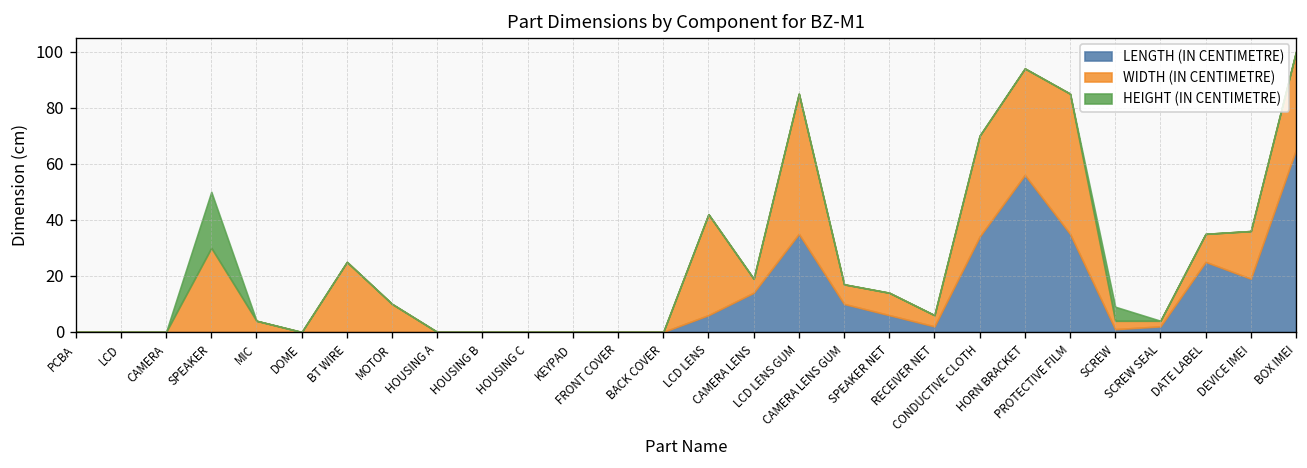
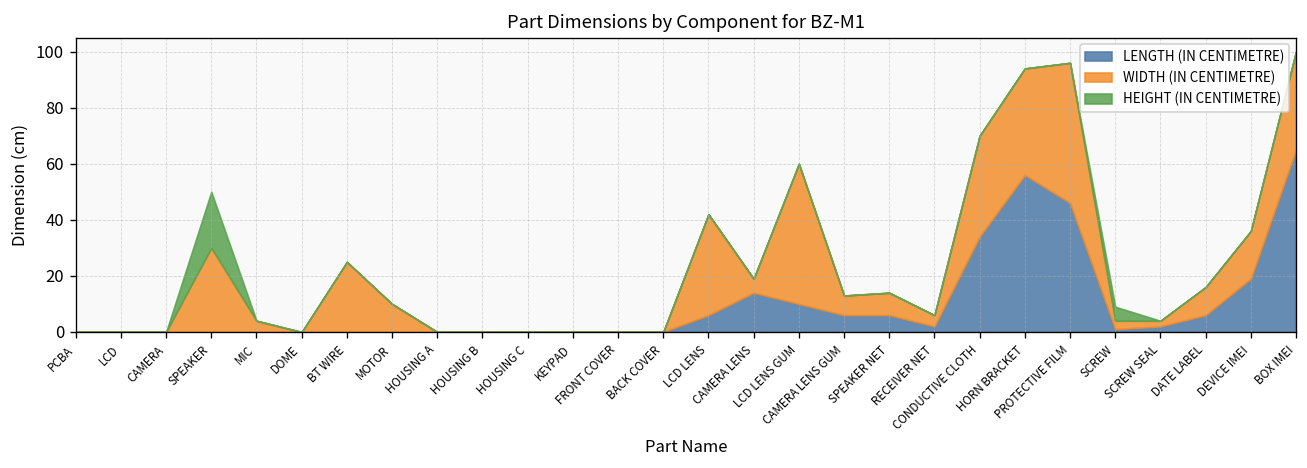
LENGTH (IN CENTIMETRE), LCD LENS GUM: 35 -> 10
LENGTH (IN CENTIMETRE), CAMERA LENS GUM: 10 -> 6
LENGTH (IN CENTIMETRE), PROTECTIVE FILM: 35 -> 46
LENGTH (IN CENTIMETRE), DATE LABEL: 25 -> 6
